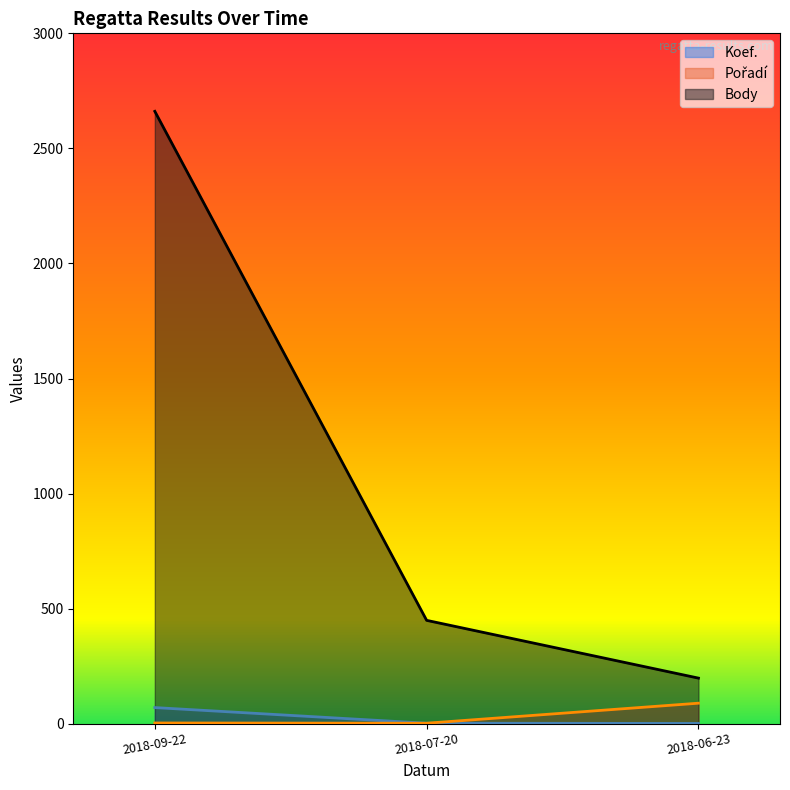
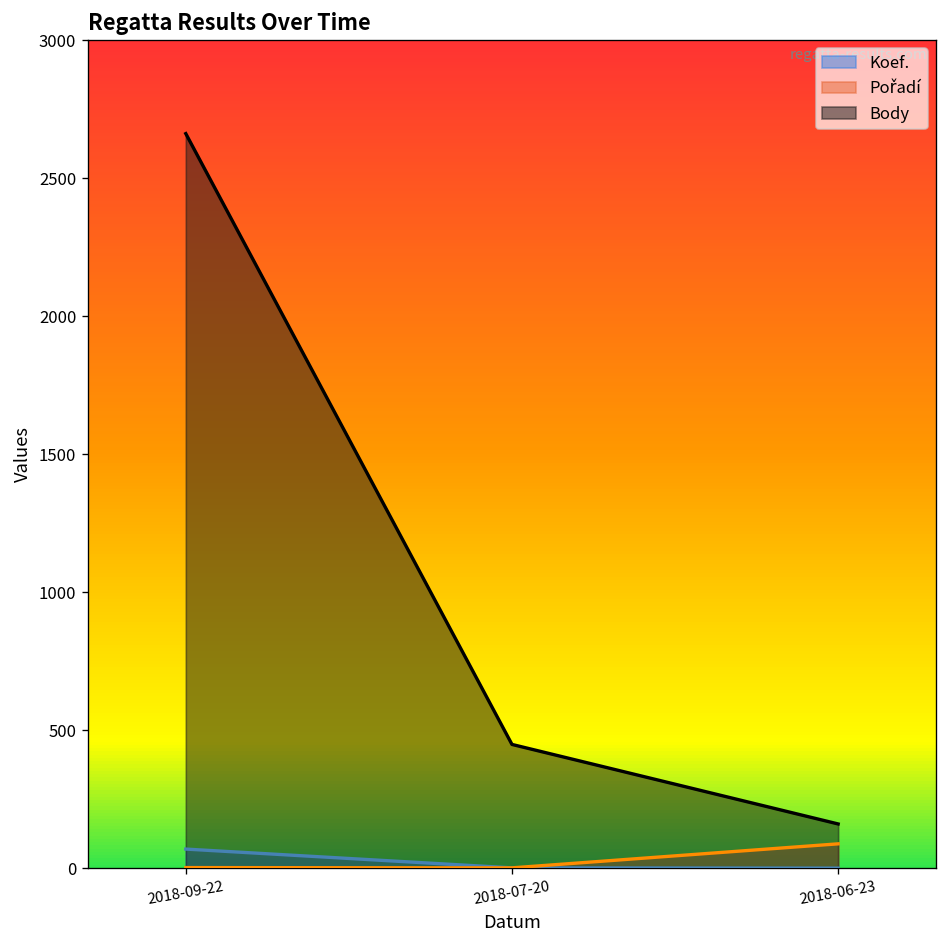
Body, 2018-06-23: 200 -> 160
